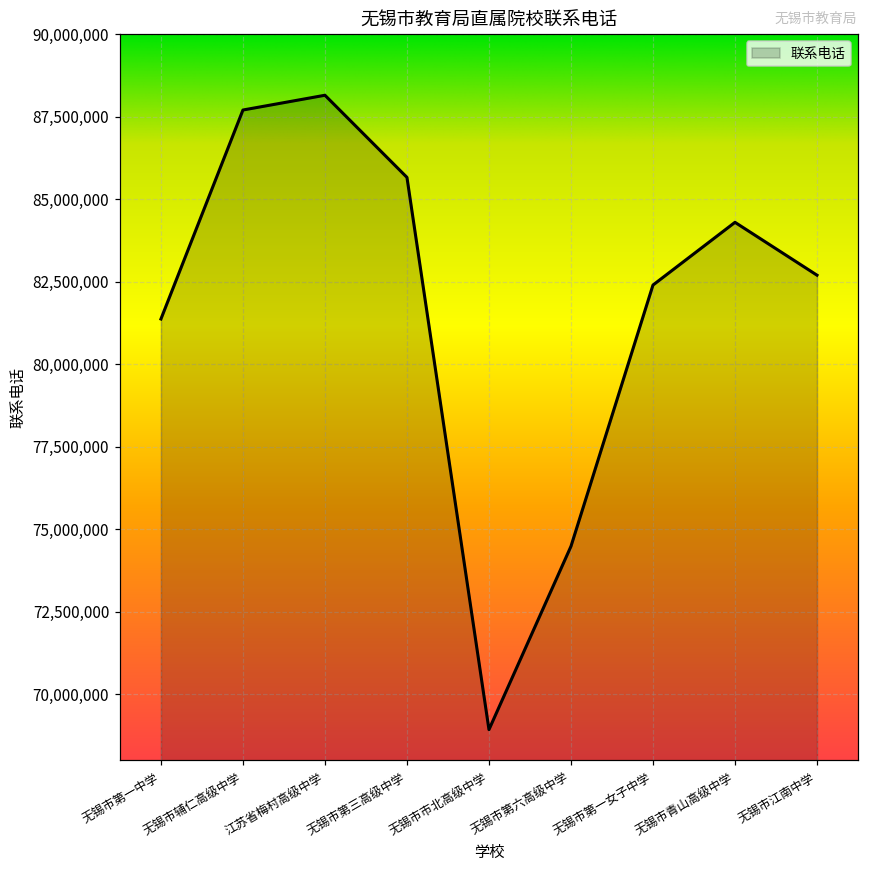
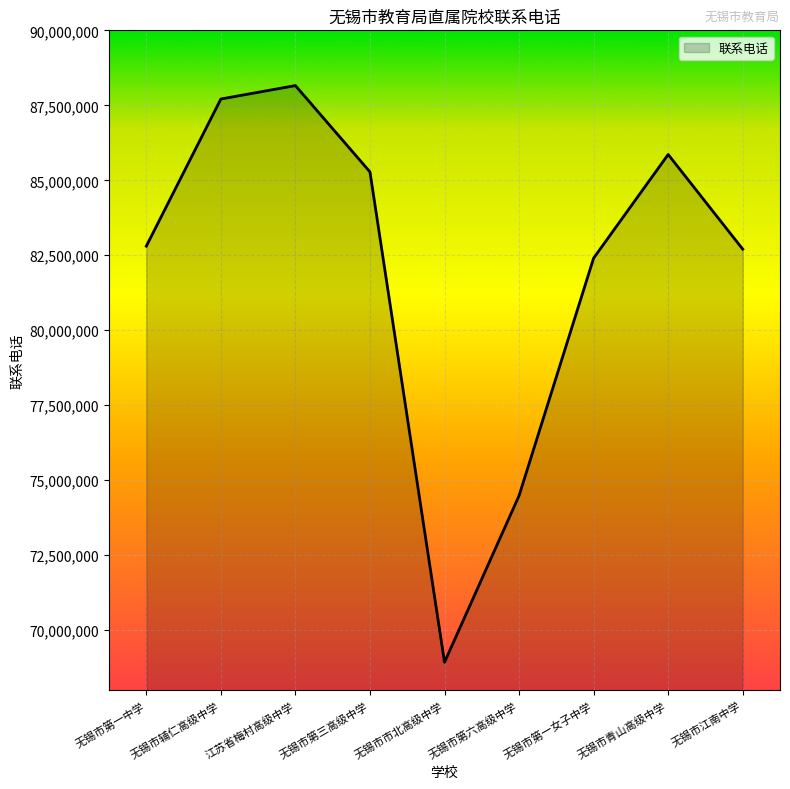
无锡市第一中学: 81,400,000 -> 82,800,000
无锡市第三高级中学: 85,700,000 -> 85,300,000
无锡市青山高级中学: 84,300,000 -> 85,900,000
